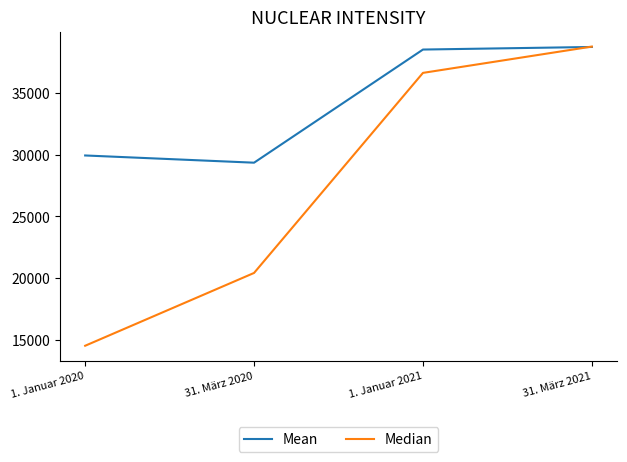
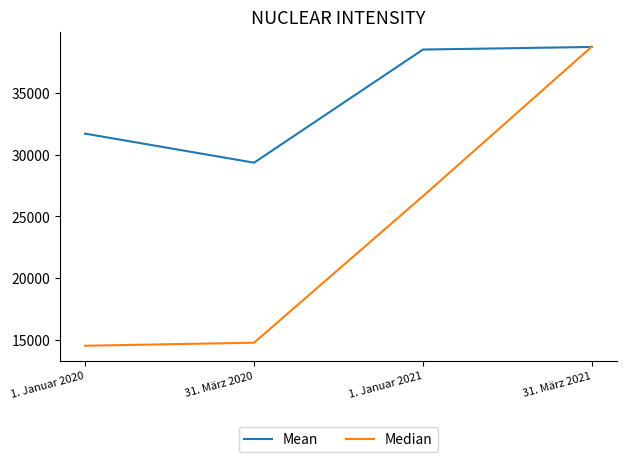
Mean, 1. Januar 2020: 29900 -> 31700
Median, 31. März 2020: 20400 -> 14800
Median, 1. Januar 2021: 36600 -> 26600
